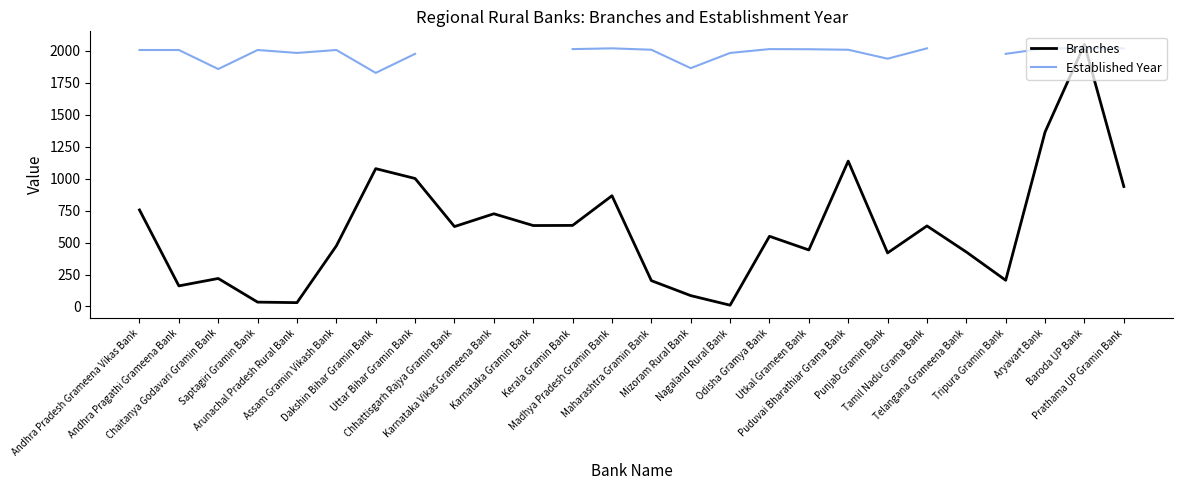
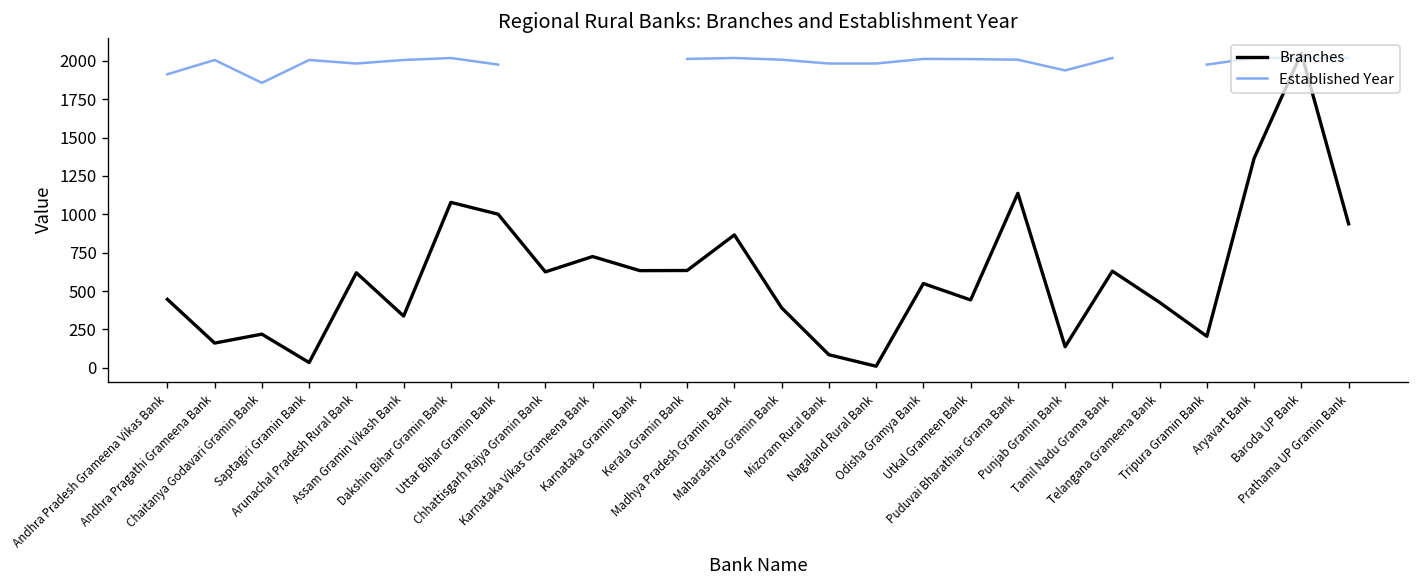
Branches, Andhra Pradesh Grameena Vikas Bank: 760 -> 450
Established Year, Andhra Pradesh Grameena Vikas Bank: 2010 -> 1910
Branches, Arunachal Pradesh Rural Bank: 30 -> 620
Branches, Assam Gramin Vikash Bank: 470 -> 340
Established Year, Dakshin Bihar Gramin Bank: 1830 -> 2020
Branches, Maharashtra Gramin Bank: 200 -> 390
Established Year, Mizoram Rural Bank: 1860 -> 1980
Branches, Punjab Gramin Bank: 420 -> 140
